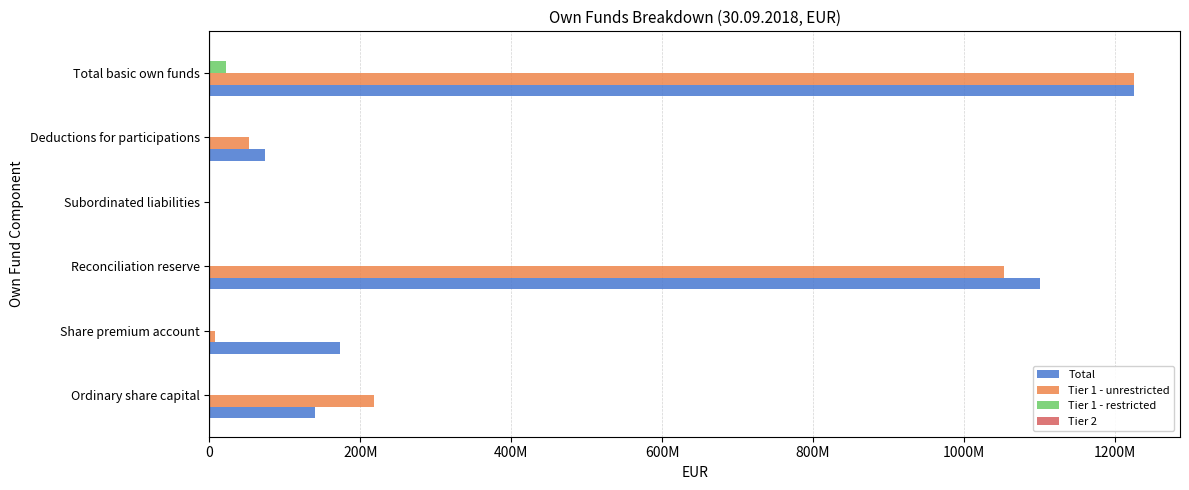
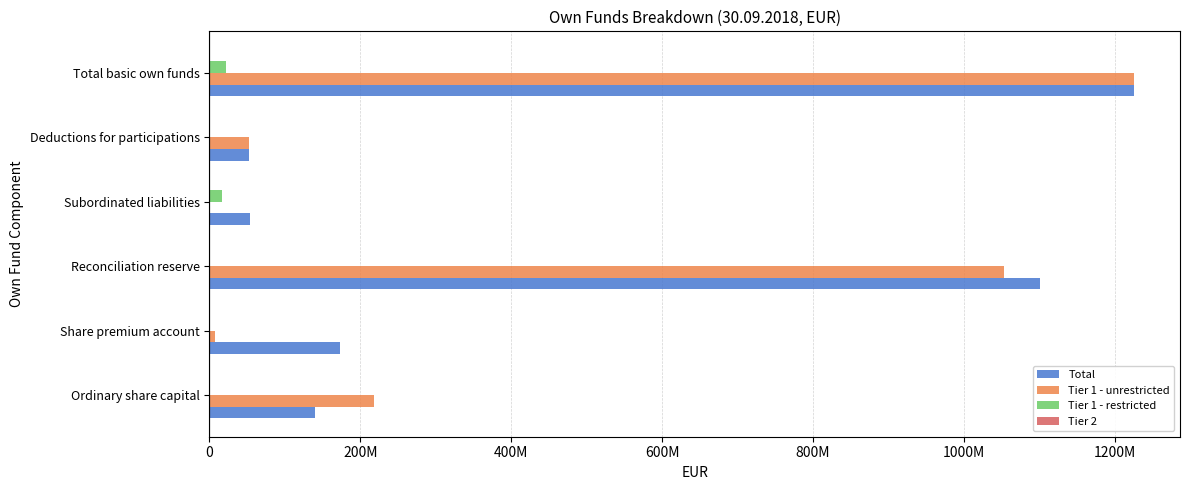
Total, Deductions for participations: 70000000 -> 50000000
Tier 1 - restricted, Subordinated liabilities: 0 -> 20000000
Total, Subordinated liabilities: 0 -> 50000000
